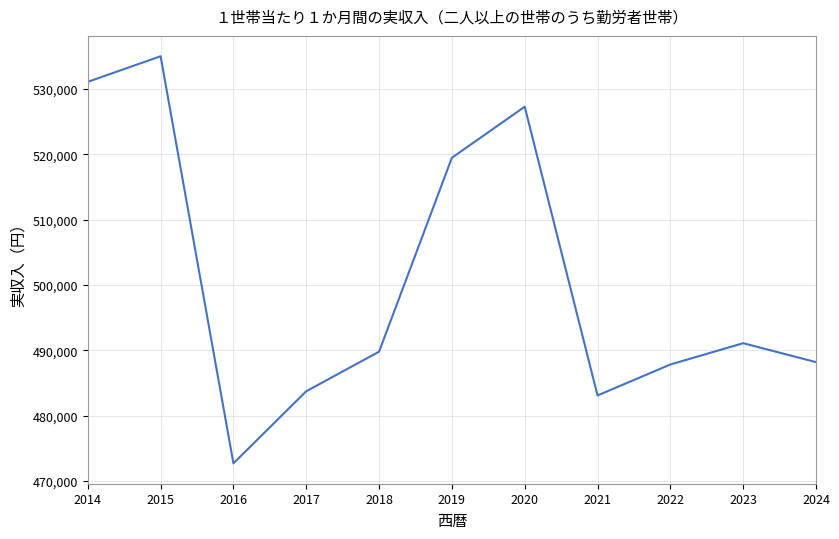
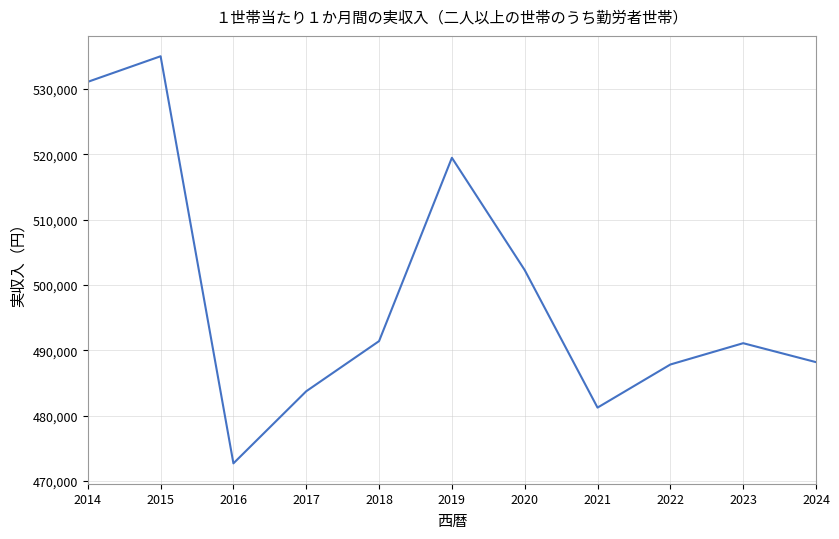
2018: 490,000 -> 491,000
2020: 527,000 -> 502,000
2021: 483,000 -> 481,000
